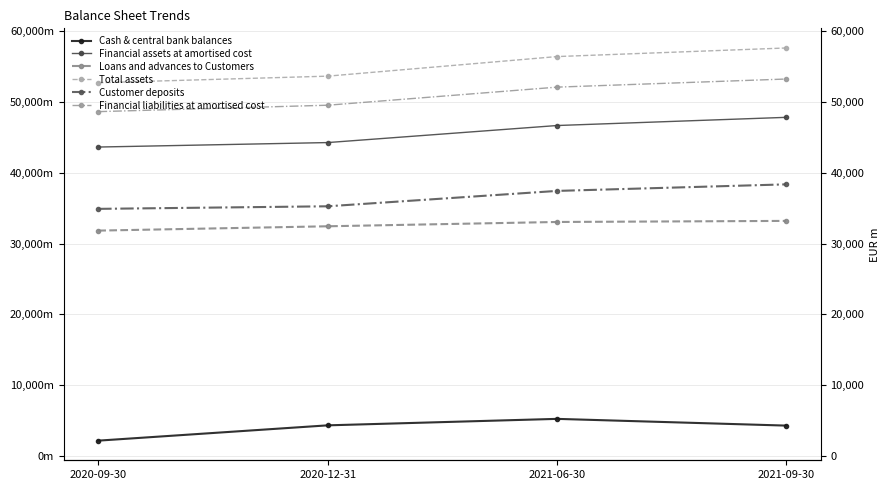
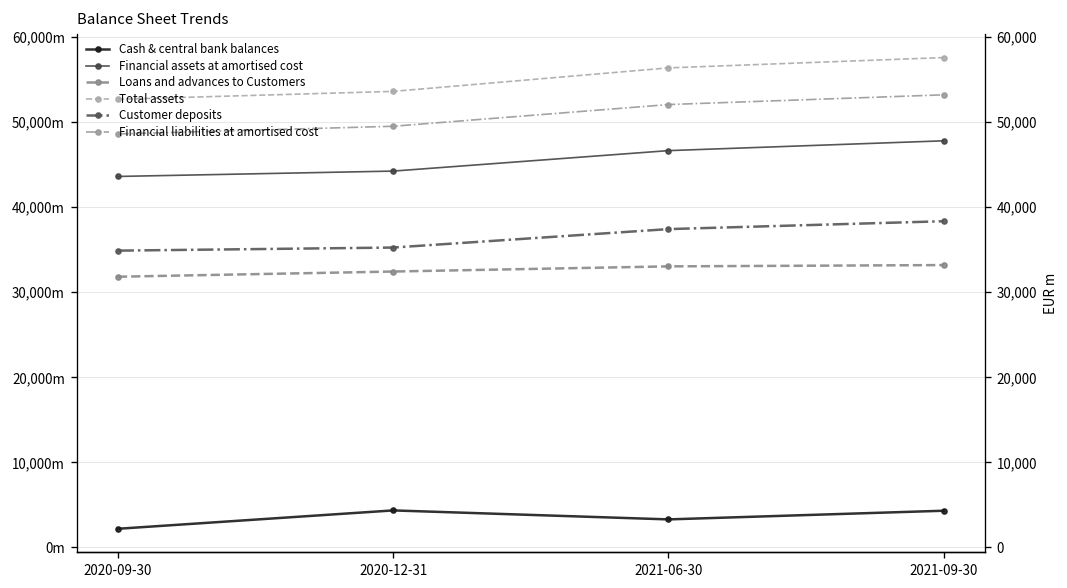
Cash & central bank balances, 2021-06-30: 5,000m -> 3,000m
